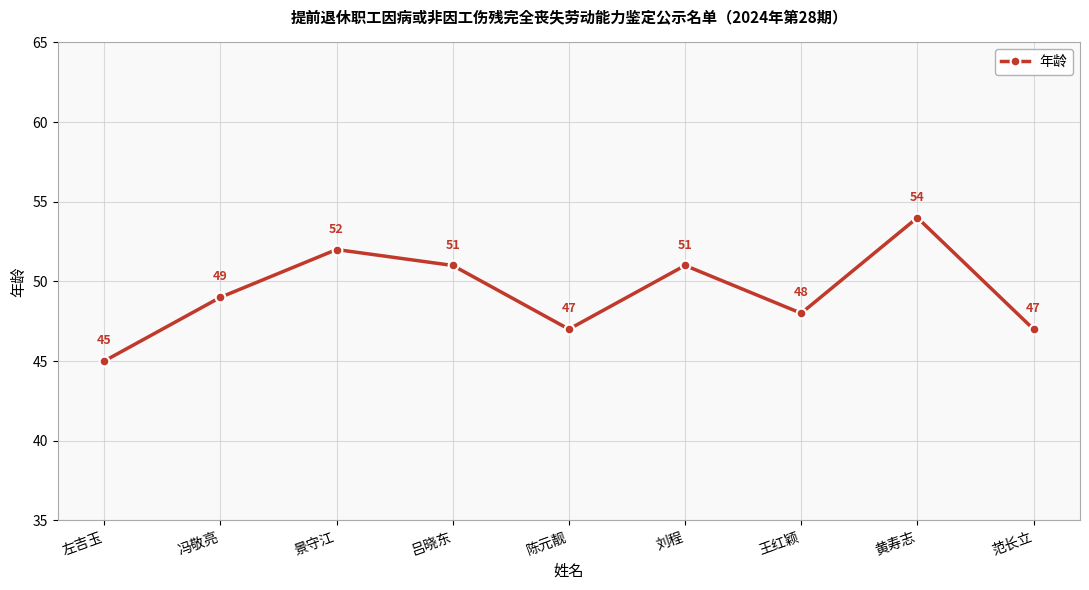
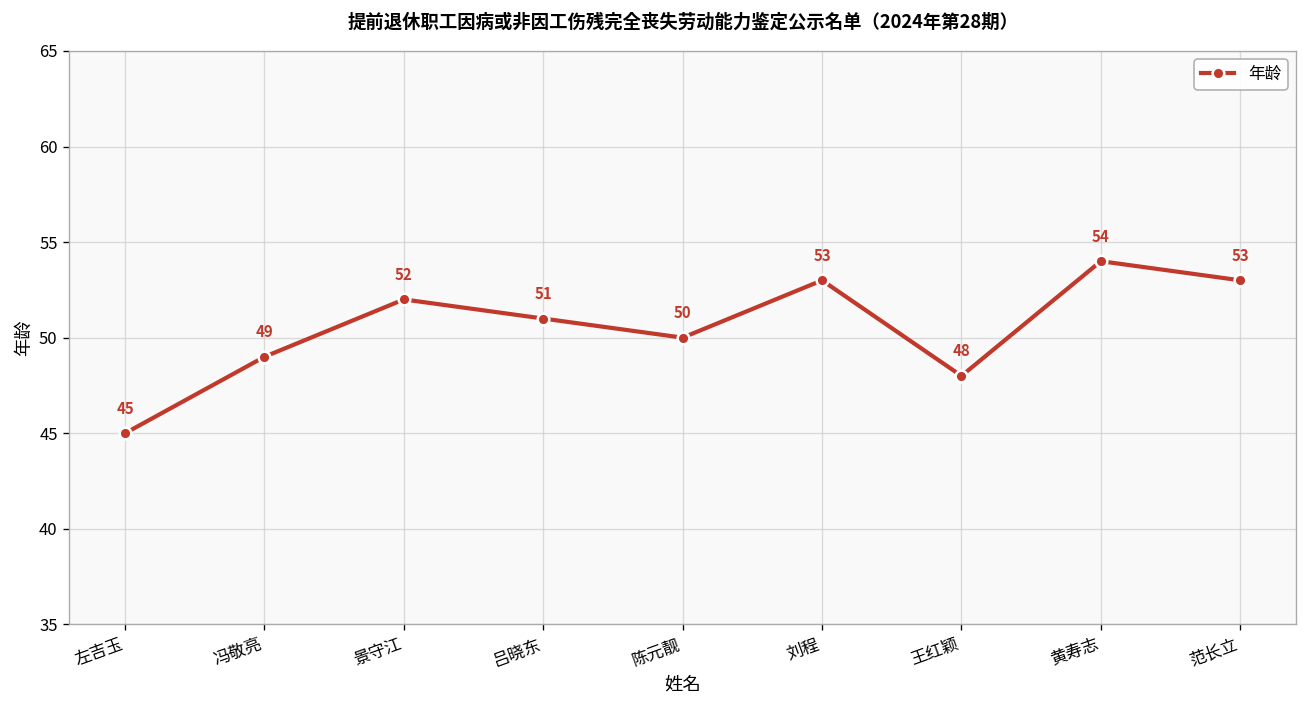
陈元靓: 47 -> 50
刘程: 51 -> 53
范长立: 47 -> 53
